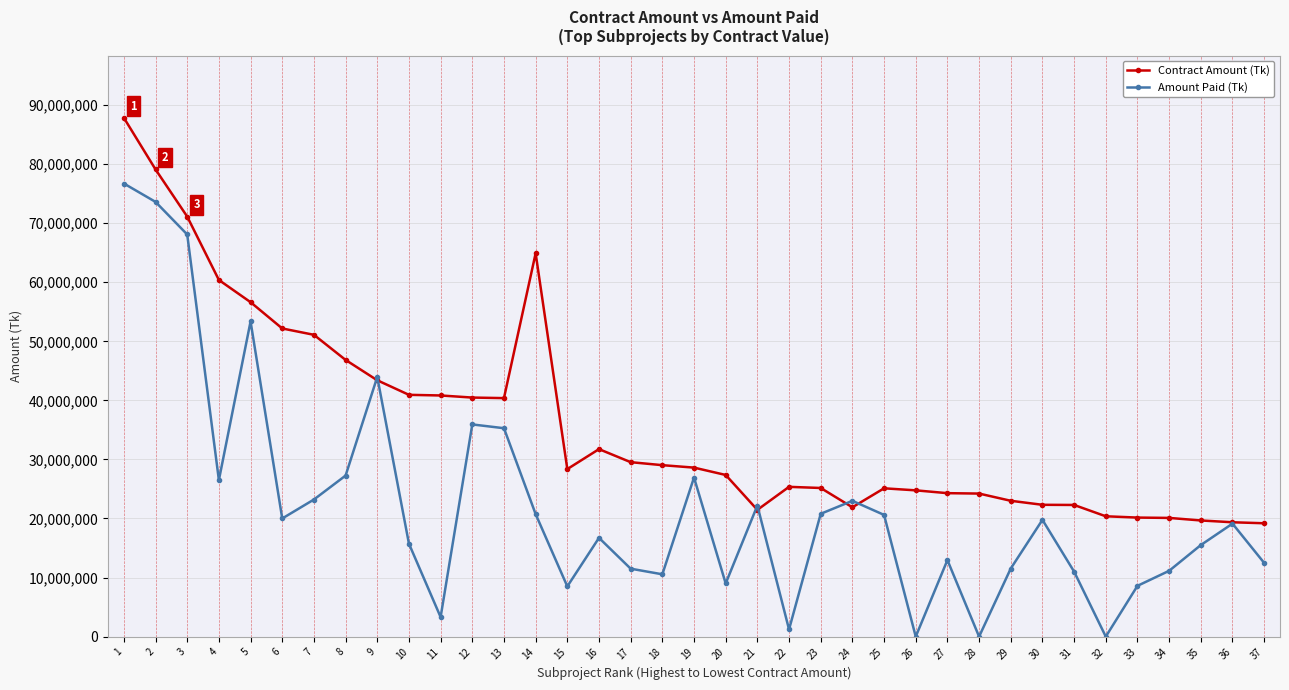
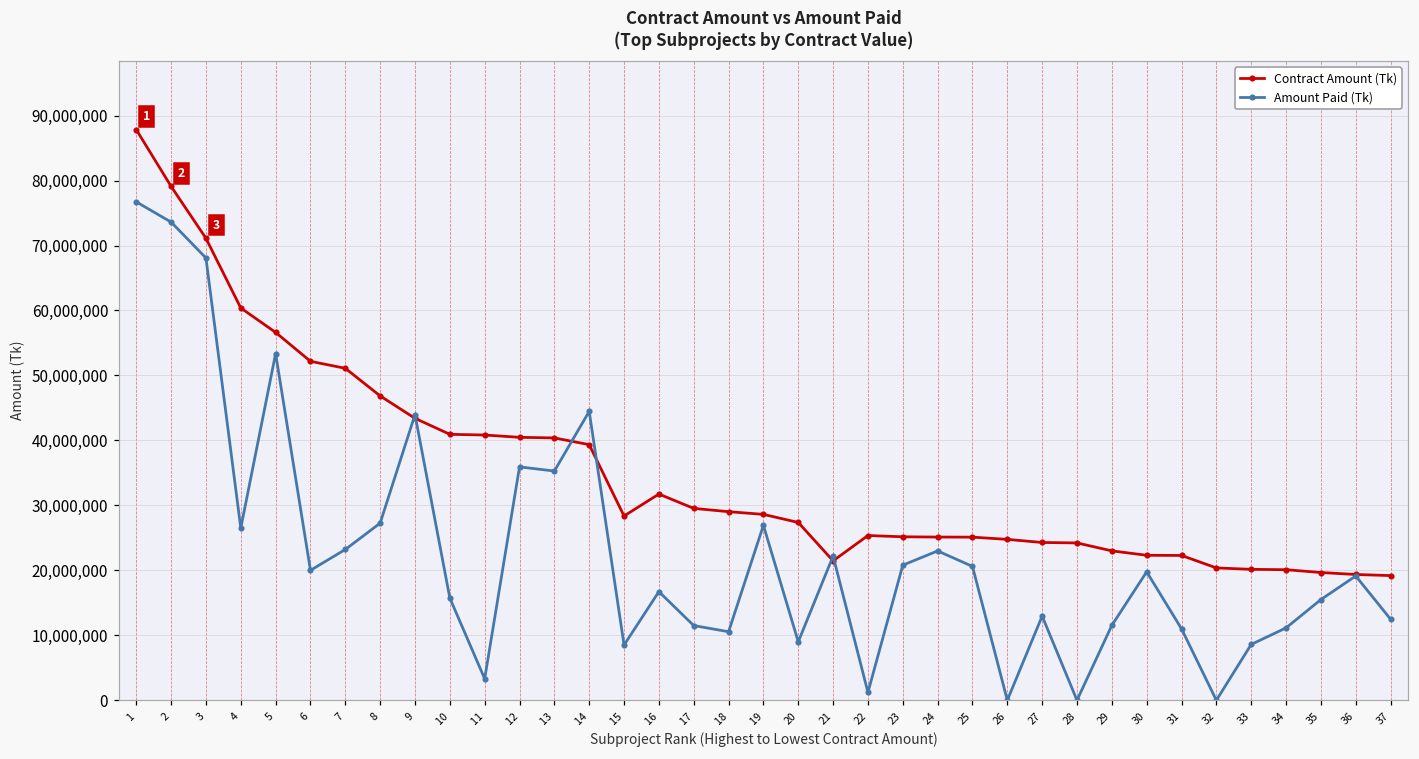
Contract Amount (Tk), 14: 65,000,000 -> 39,000,000
Amount Paid (Tk), 14: 21,000,000 -> 44,000,000
Contract Amount (Tk), 24: 22,000,000 -> 25,000,000
